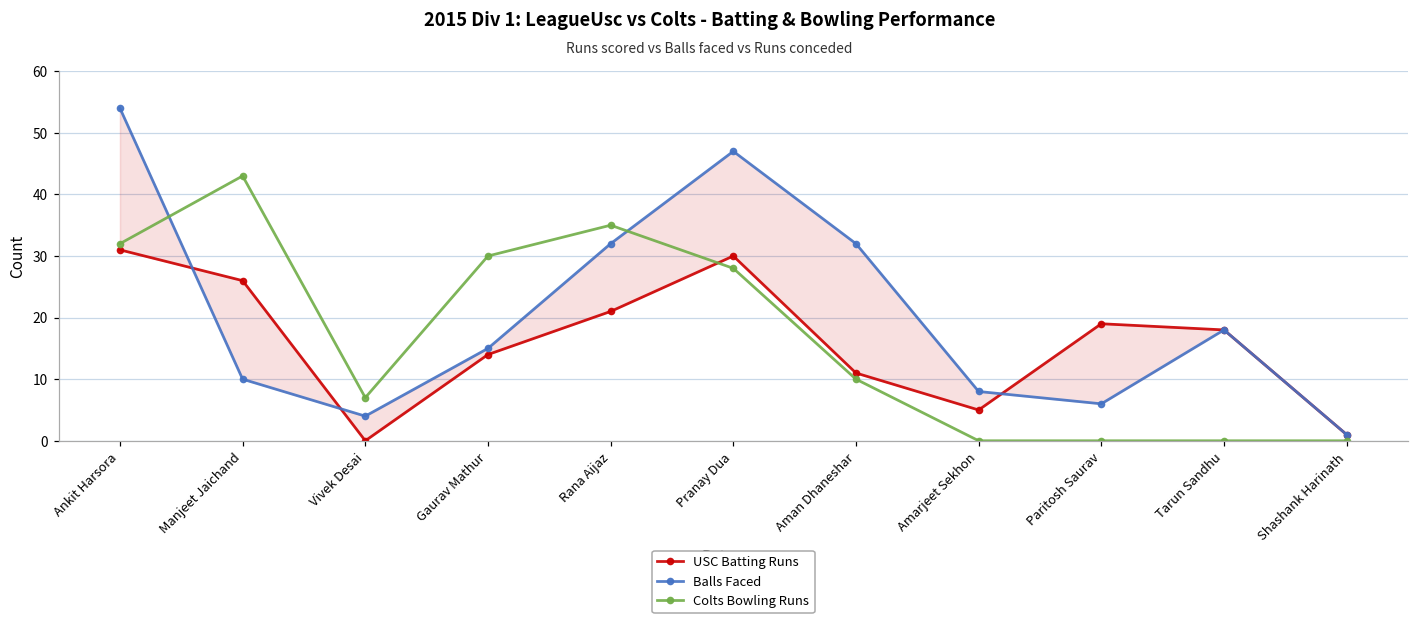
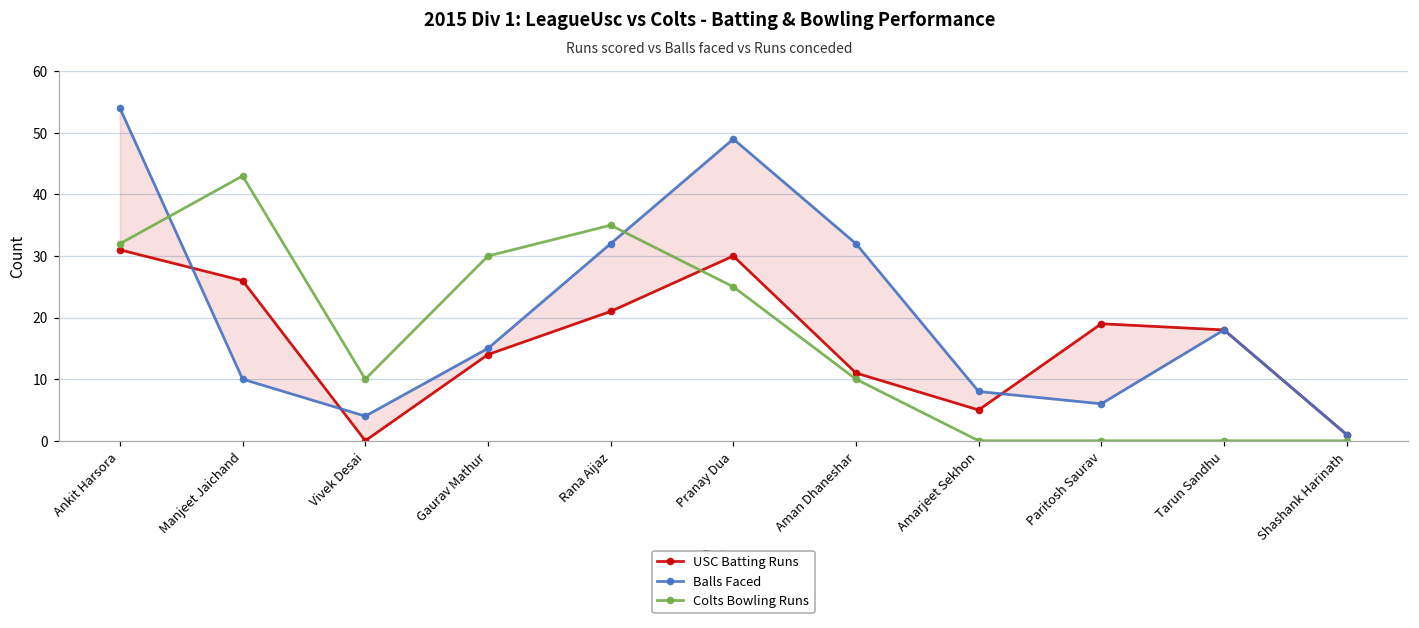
Colts Bowling Runs, Vivek Desai: 7 -> 10
Balls Faced, Pranay Dua: 47 -> 49
Colts Bowling Runs, Pranay Dua: 28 -> 25
